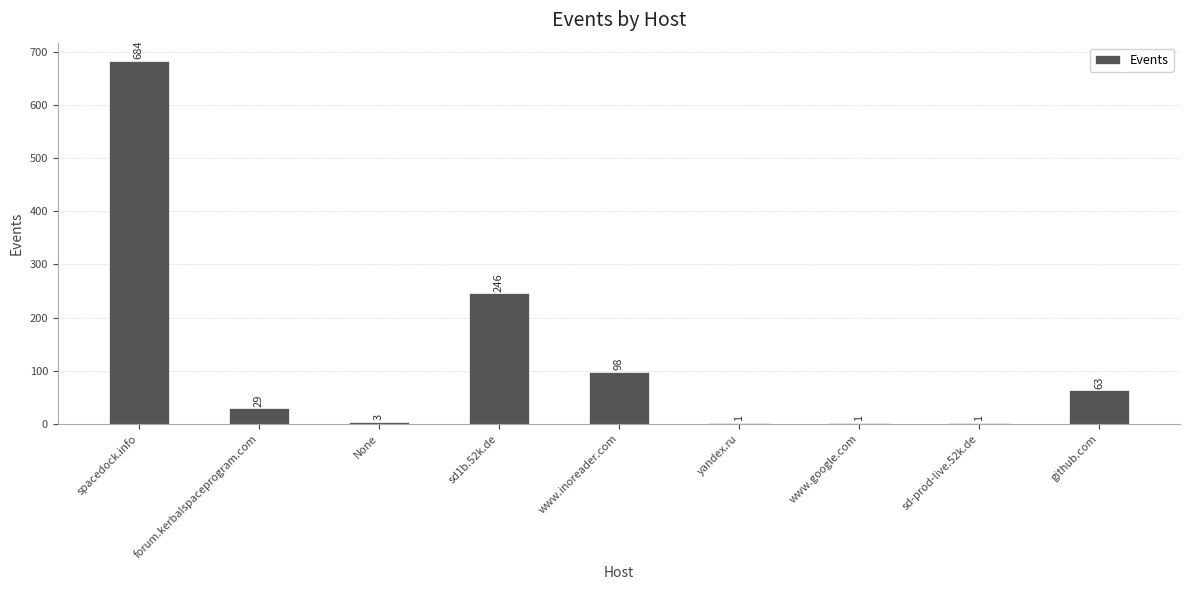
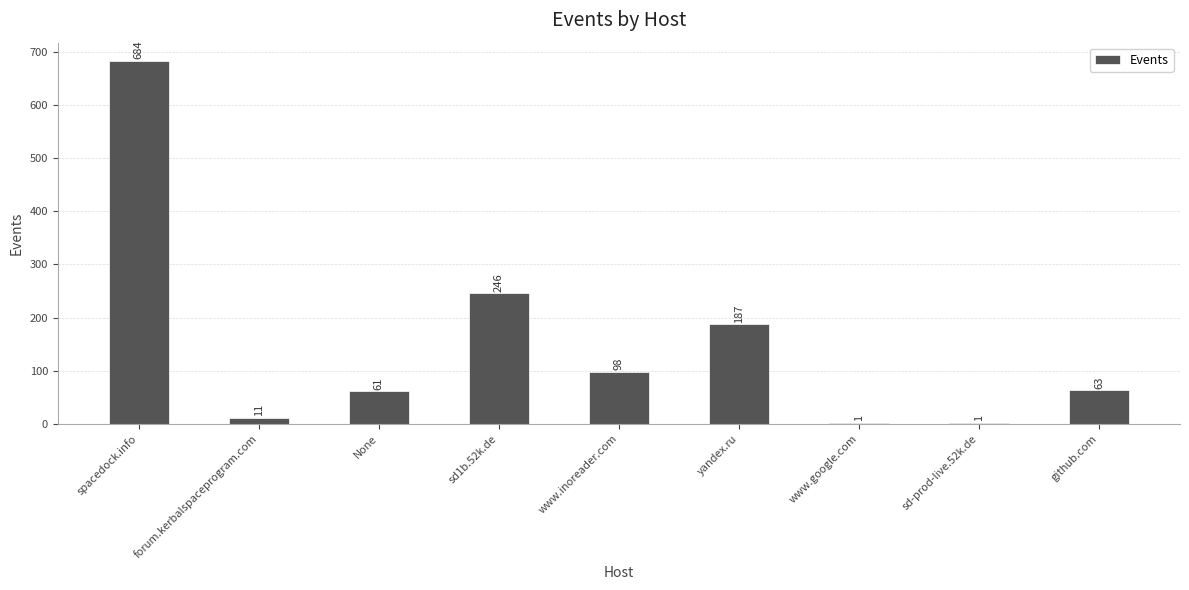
forum.kerbalspaceprogram.com: 29 -> 11
None: 3 -> 61
yandex.ru: 1 -> 187
